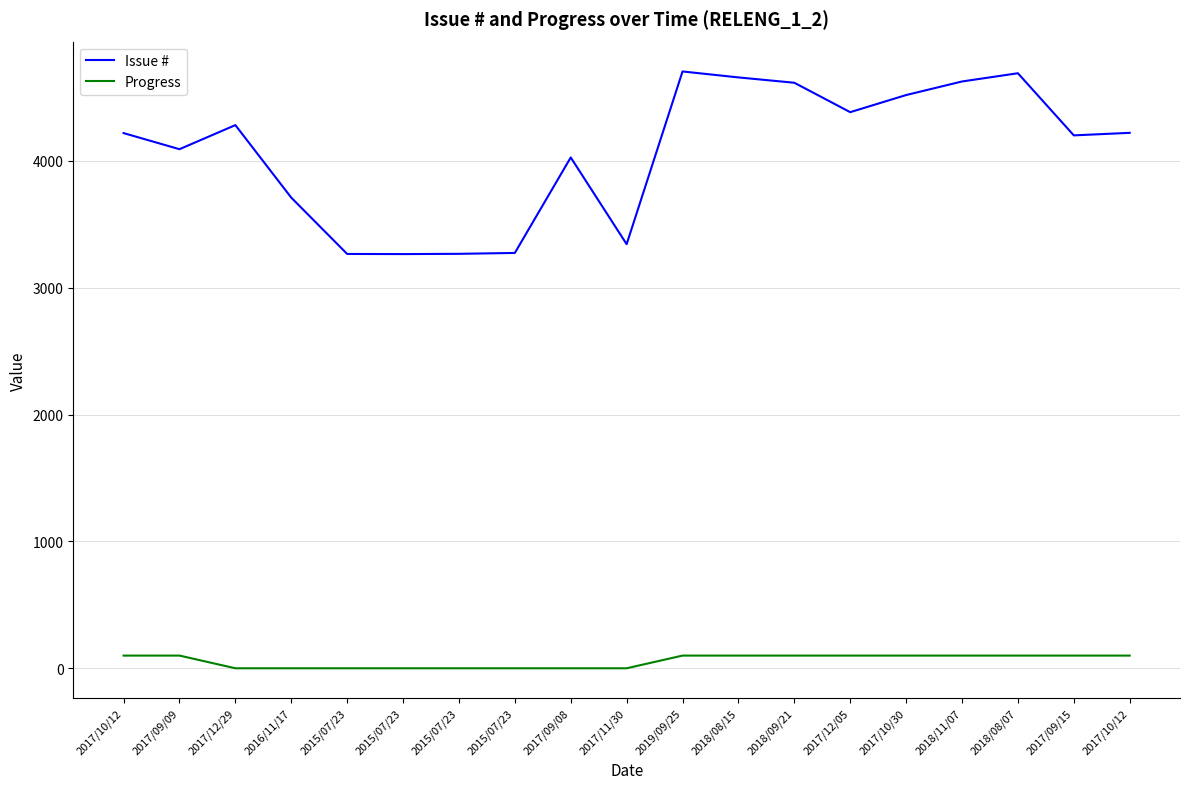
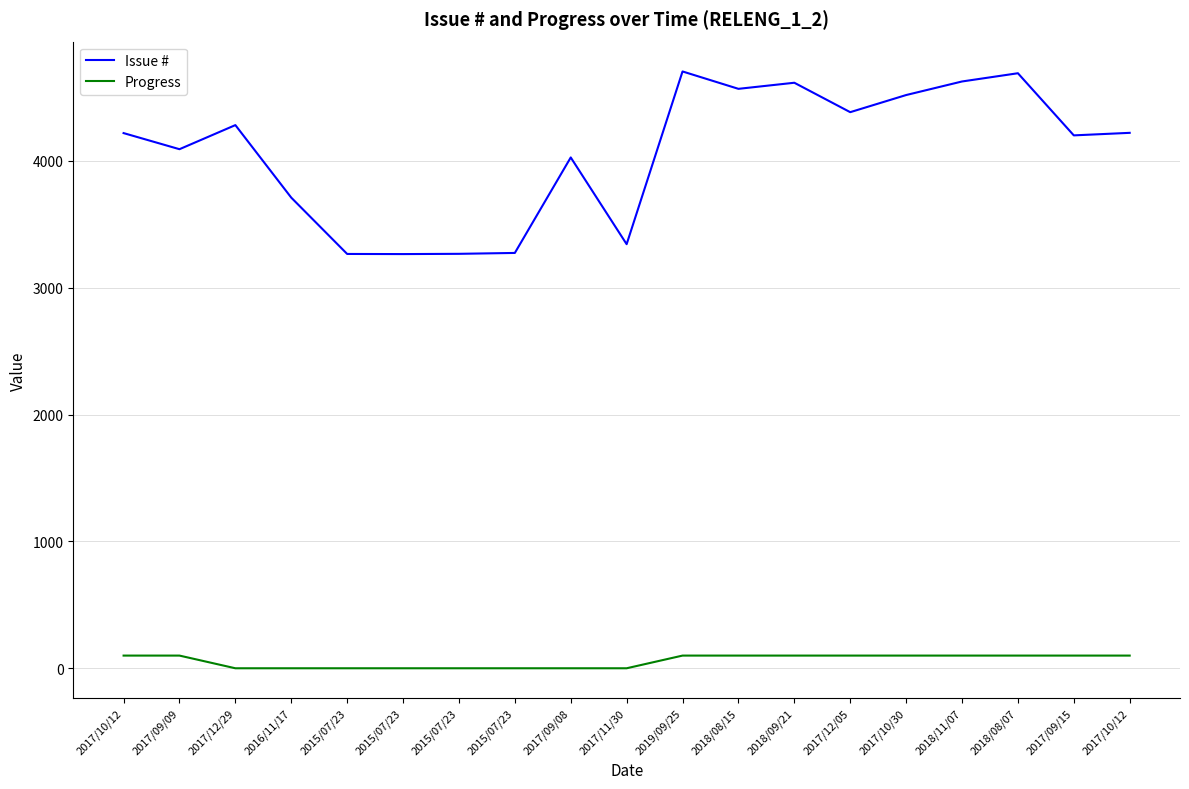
Issue #, 2018/08/15: 4660 -> 4570
